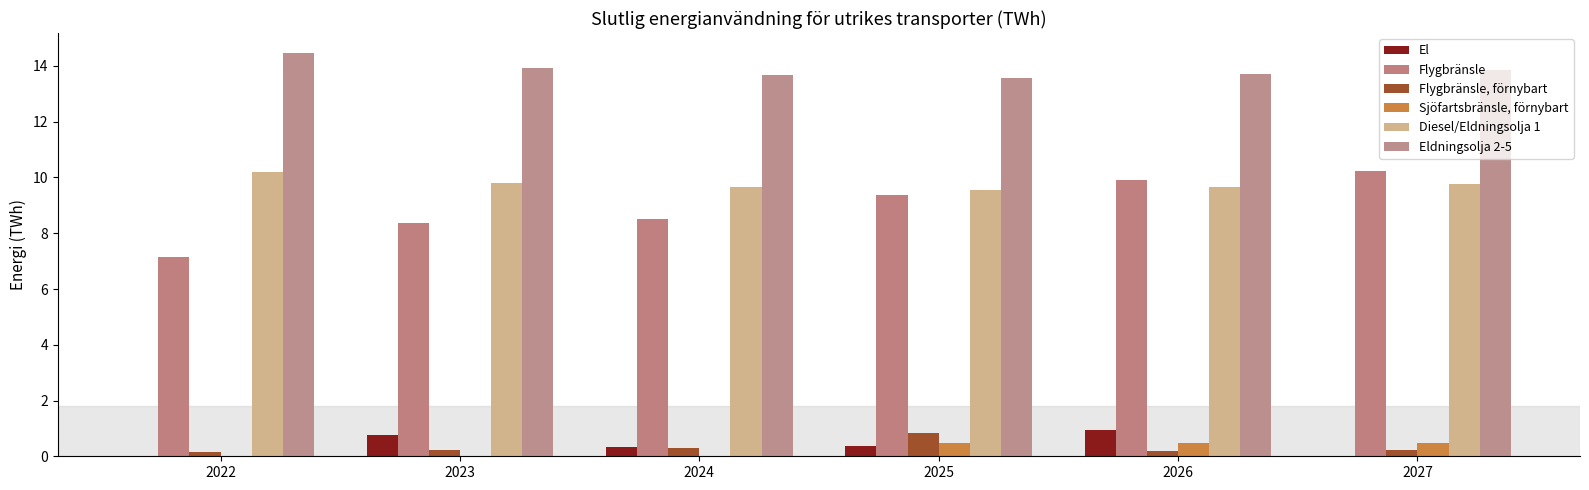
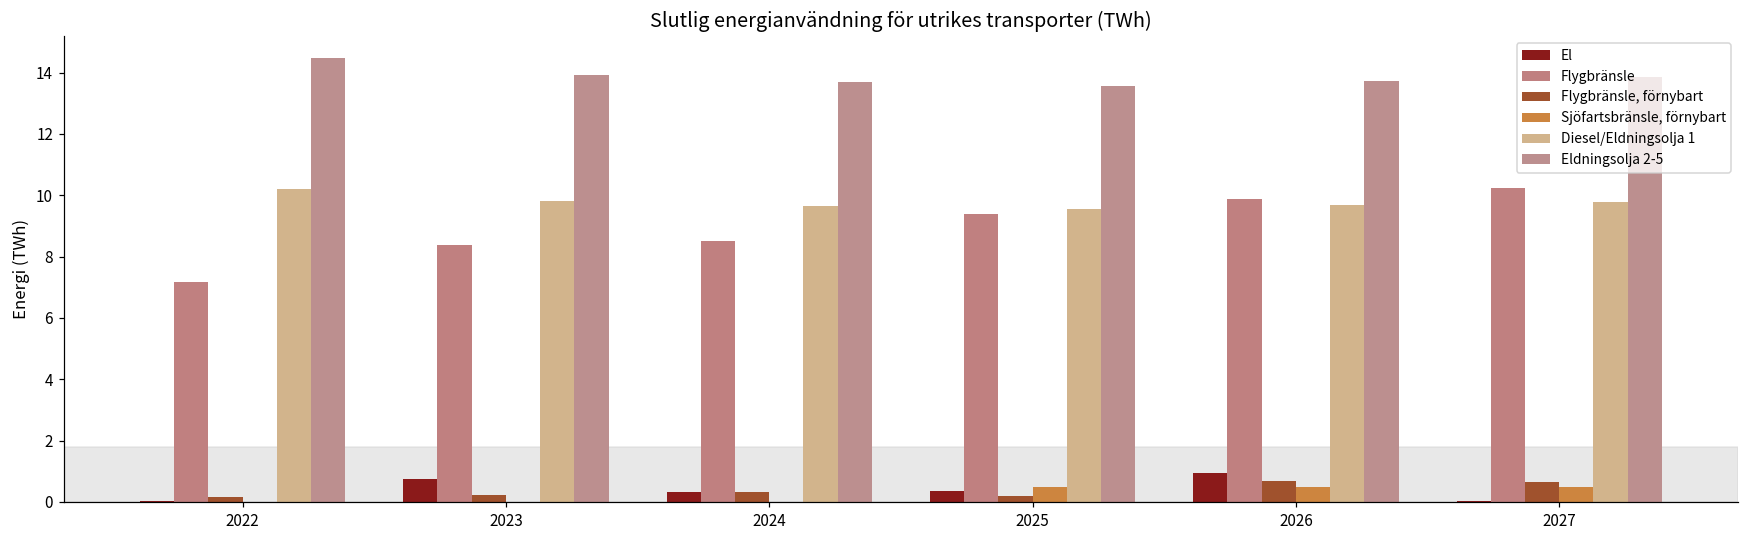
Flygbränsle, förnybart, 2025: 0.8 -> 0.2
Flygbränsle, förnybart, 2026: 0.2 -> 0.7
Flygbränsle, förnybart, 2027: 0.2 -> 0.7
